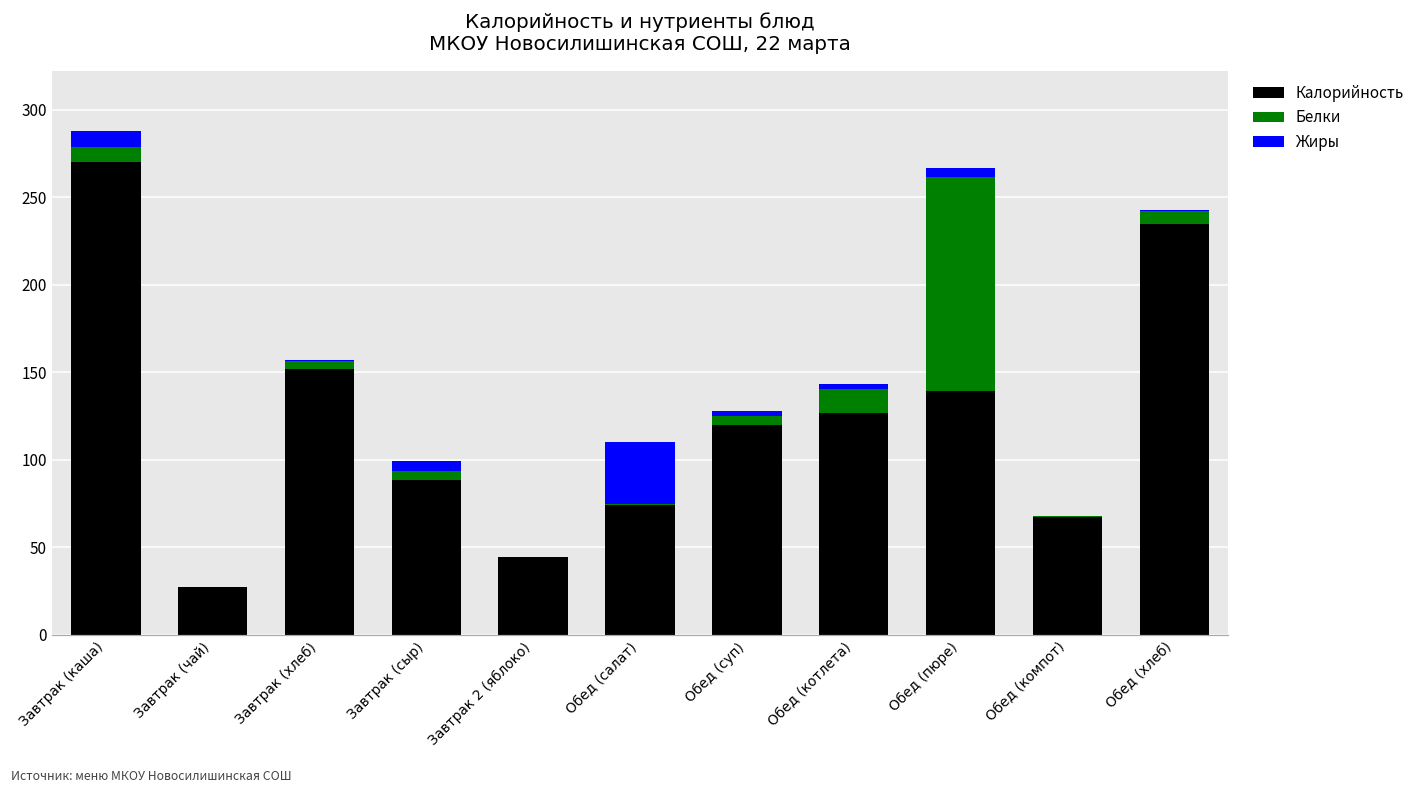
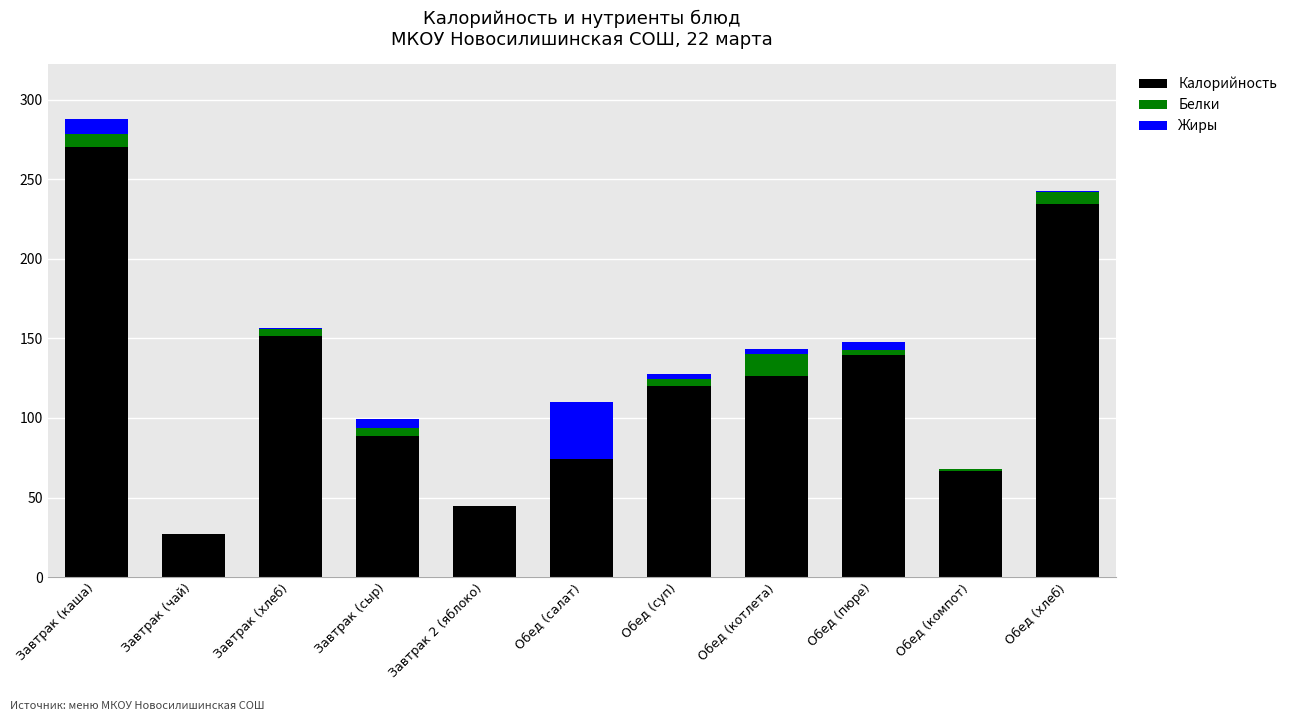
Белки, Обед (пюре): 122 -> 3
